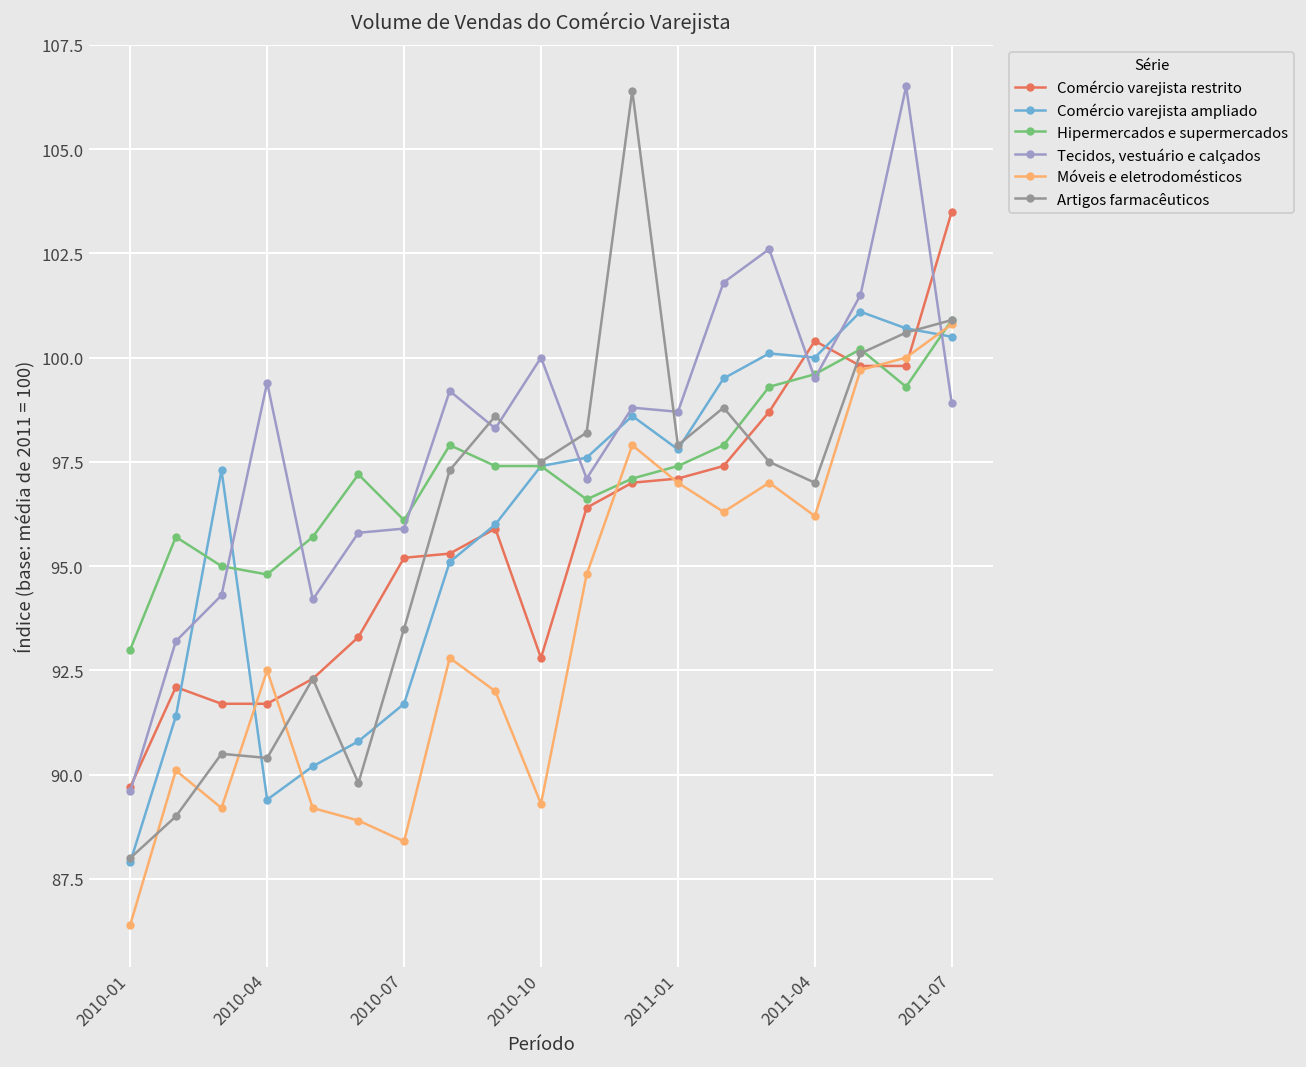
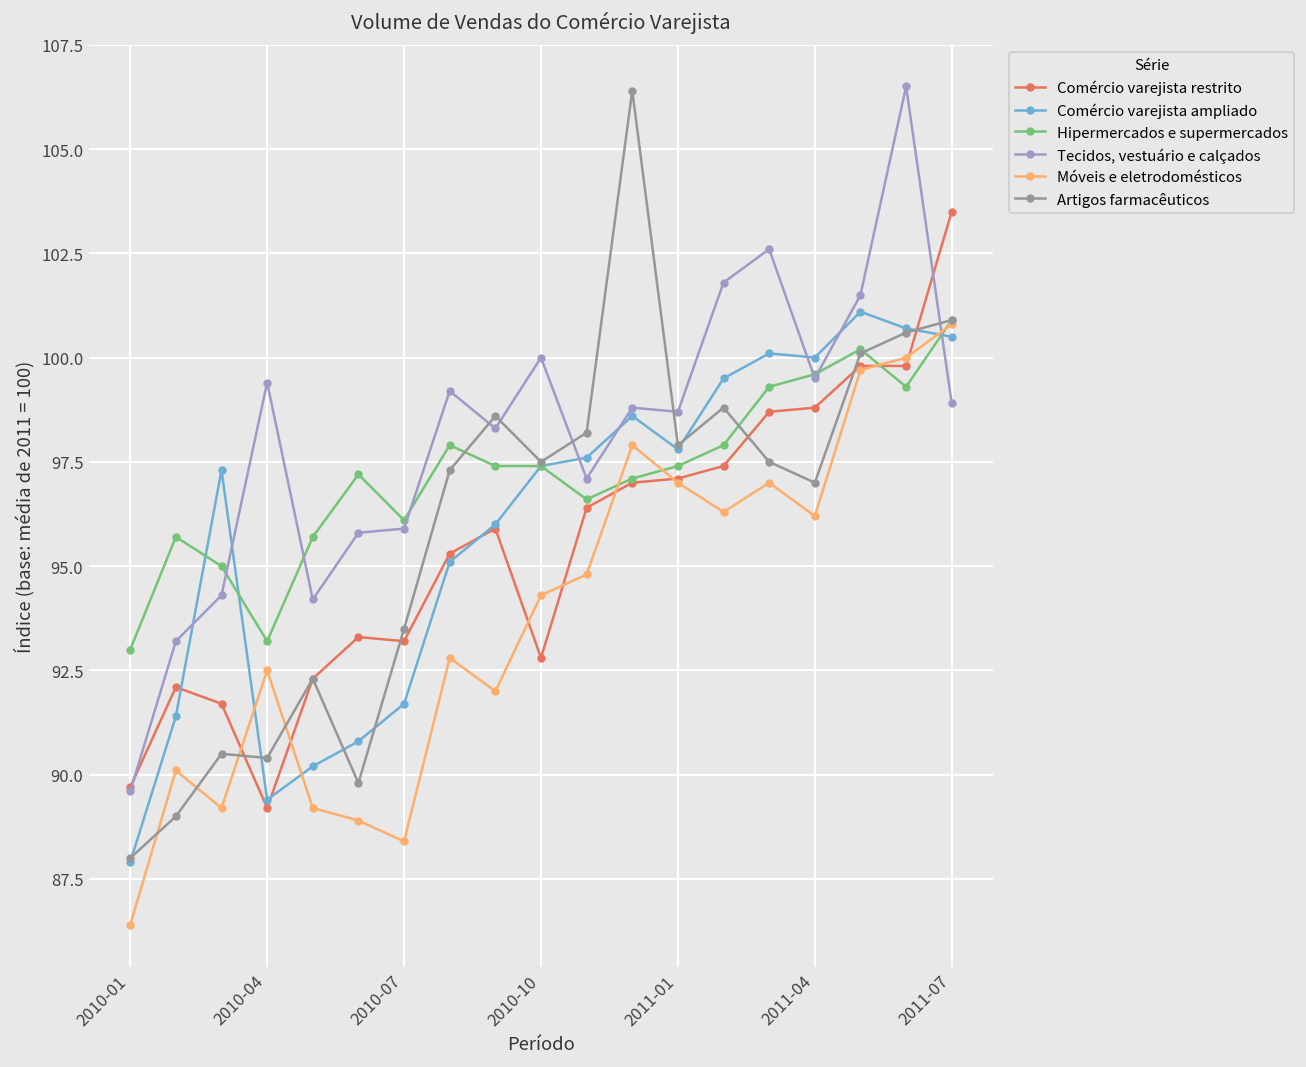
Comércio varejista restrito, 2010-04: 91.7 -> 89.2
Hipermercados e supermercados, 2010-04: 94.8 -> 93.2
Comércio varejista restrito, 2010-07: 95.2 -> 93.2
Móveis e eletrodomésticos, 2010-10: 89.3 -> 94.3
Comércio varejista restrito, 2011-04: 100.4 -> 98.8
